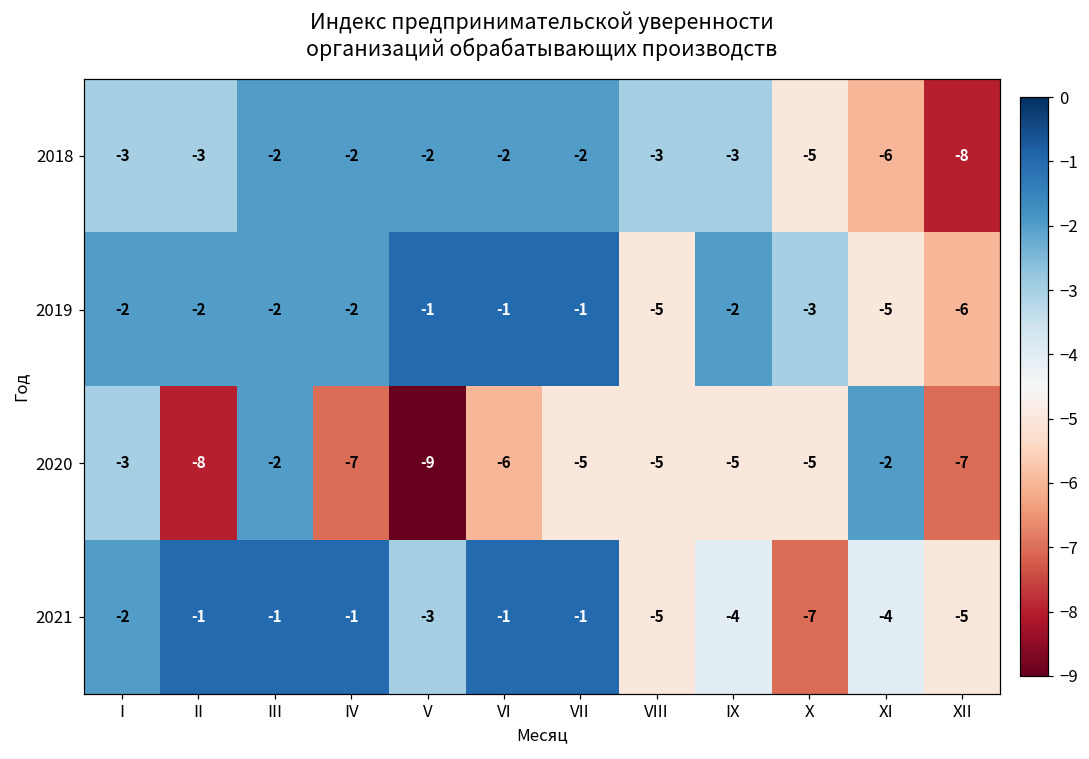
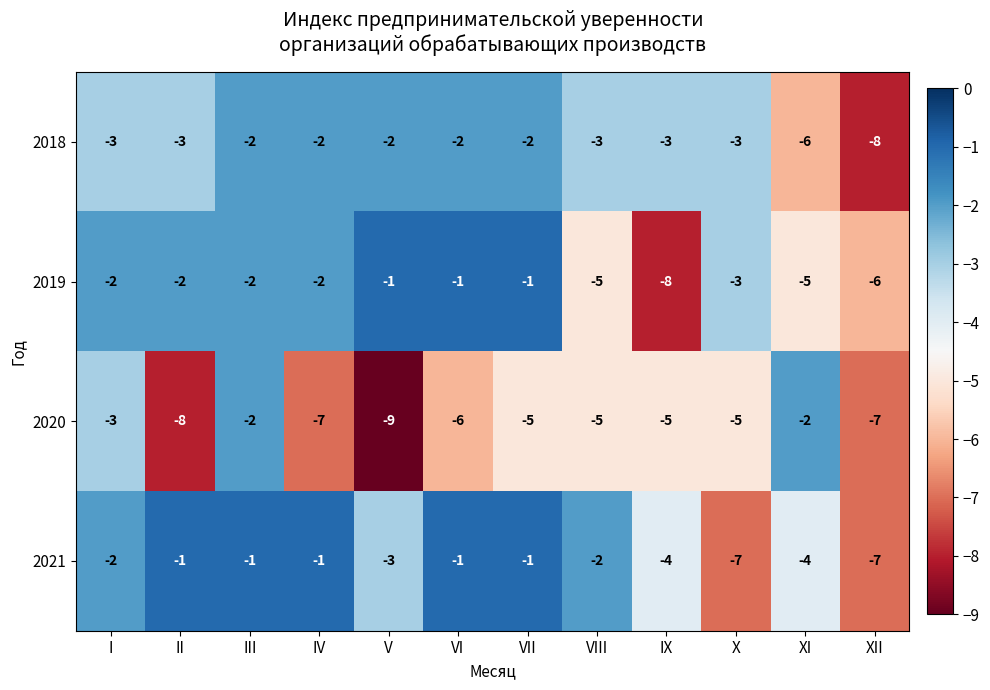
2018, X: -5 -> -3
2019, IX: -2 -> -8
2021, VIII: -5 -> -2
2021, XII: -5 -> -7
